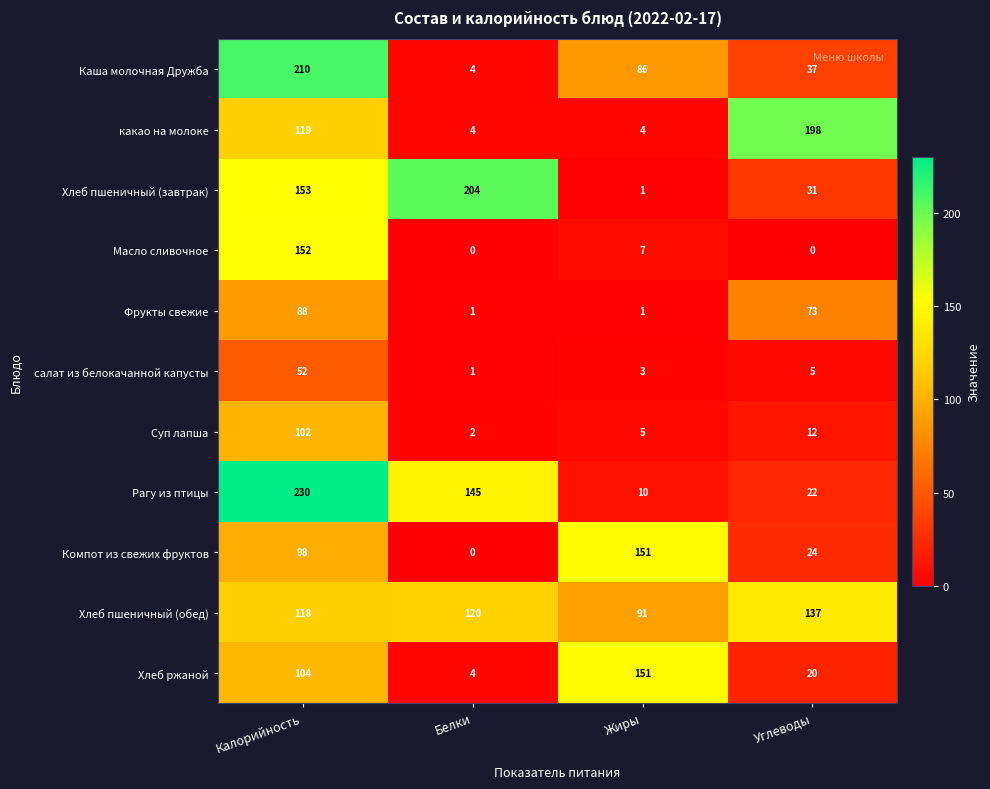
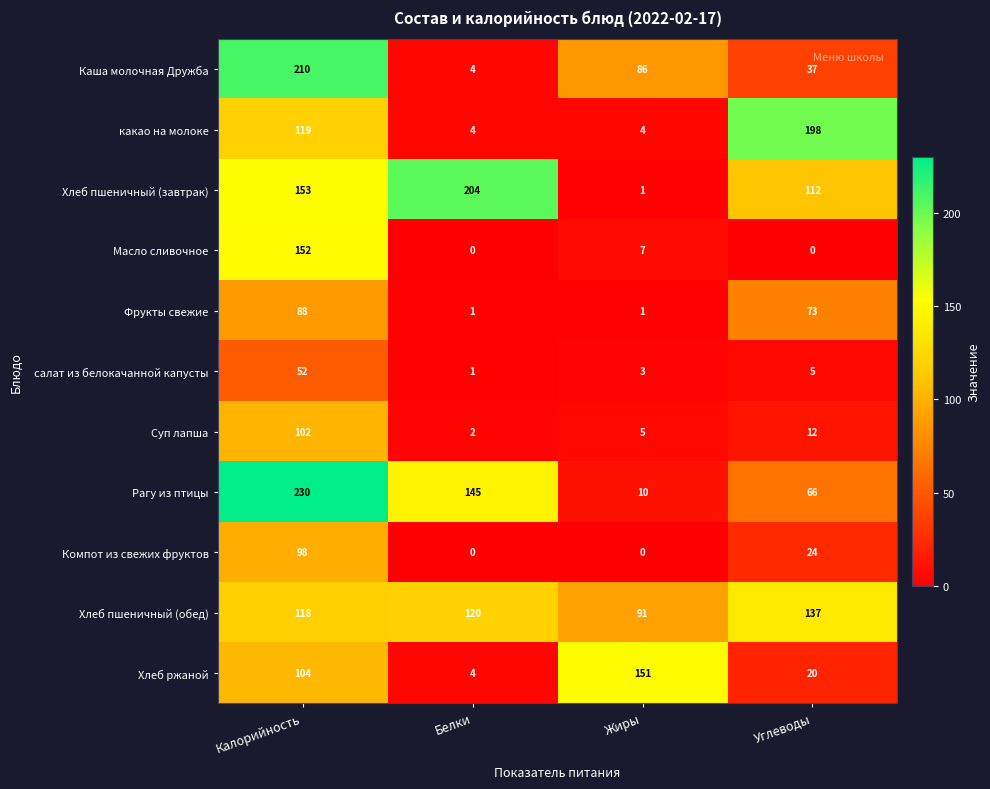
Хлеб пшеничный (завтрак), Углеводы: 31 -> 112
Рагу из птицы, Углеводы: 22 -> 66
Компот из свежих фруктов, Жиры: 151 -> 0
